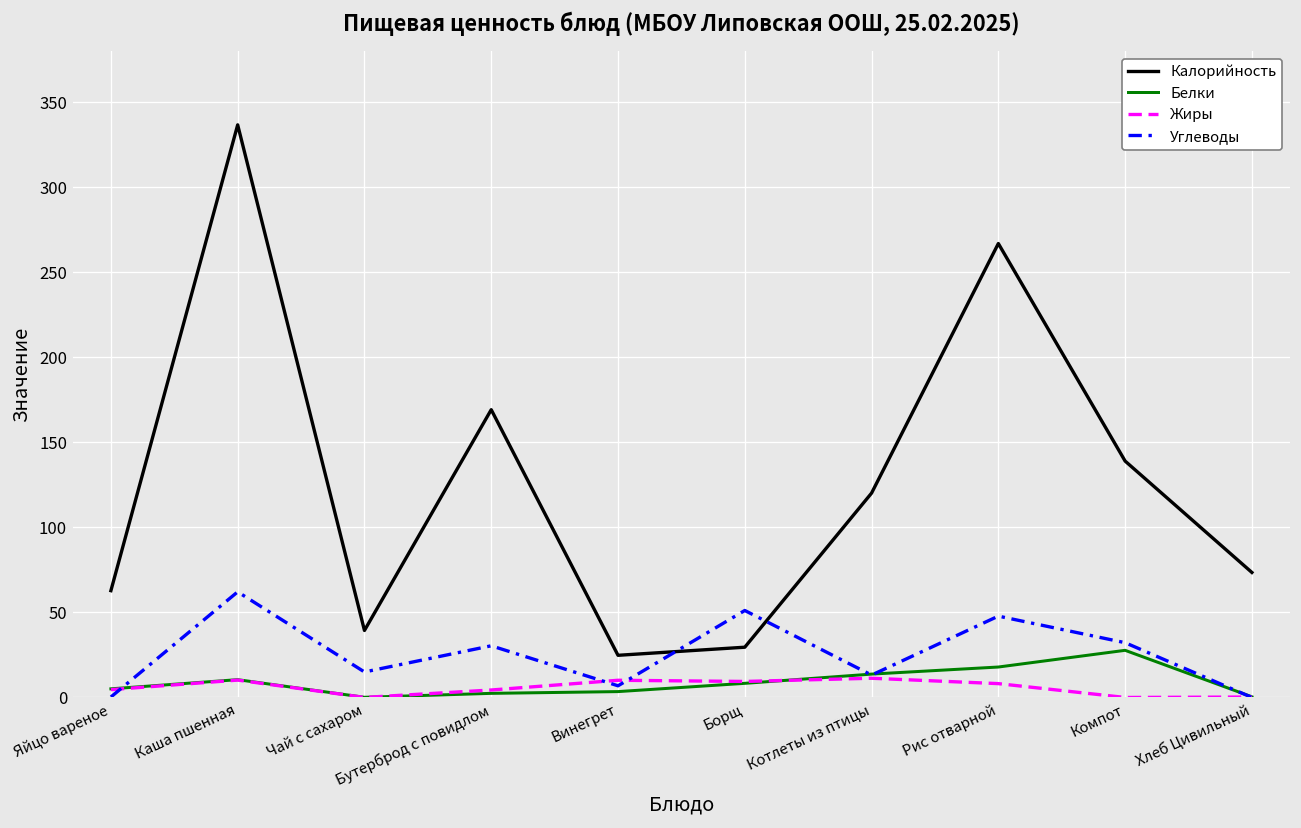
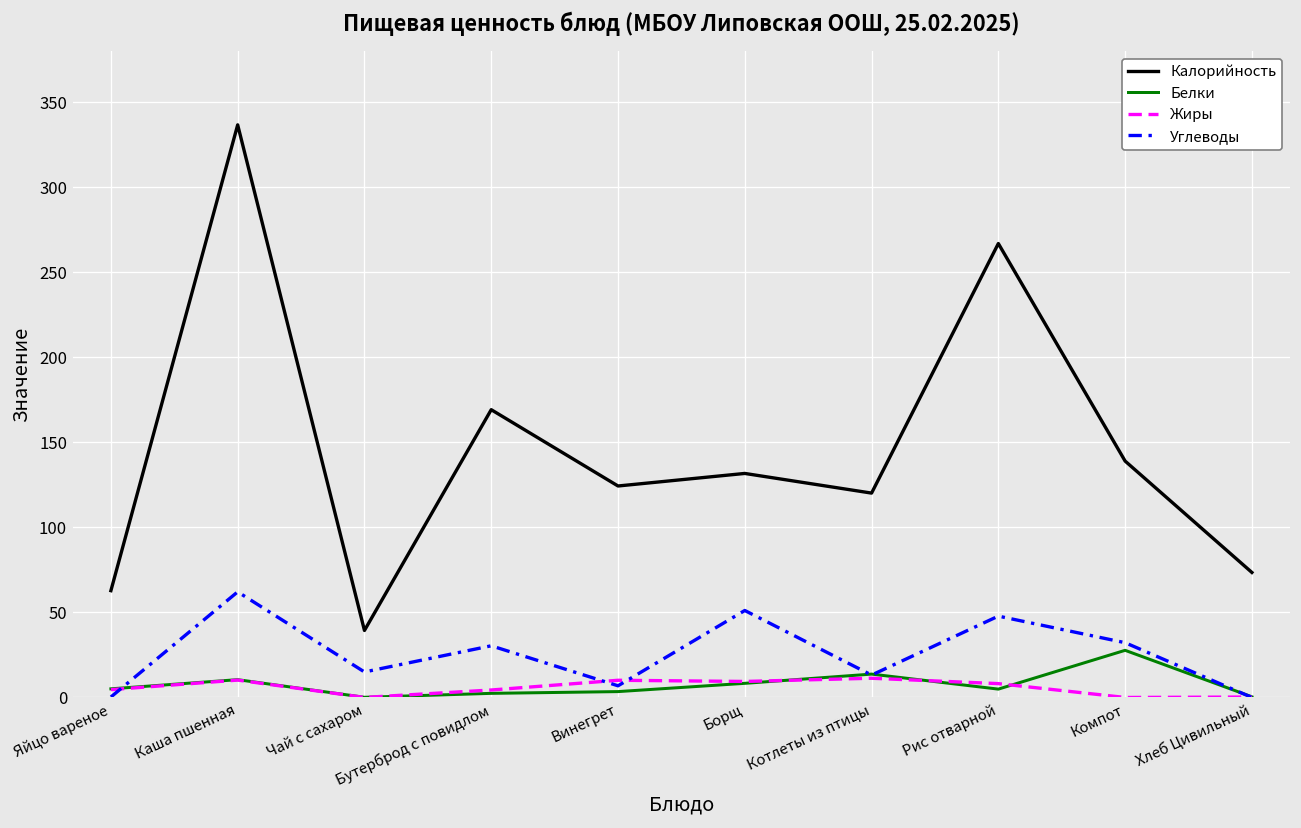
Калорийность, Винегрет: 25 -> 124
Калорийность, Борщ: 30 -> 132
Белки, Рис отварной: 18 -> 5
